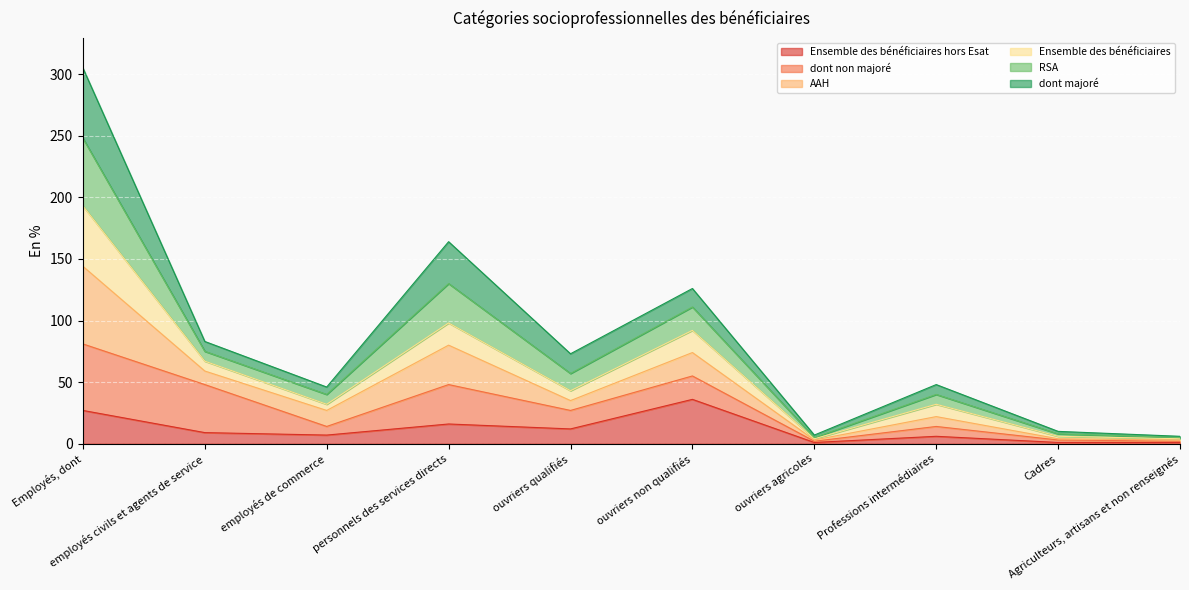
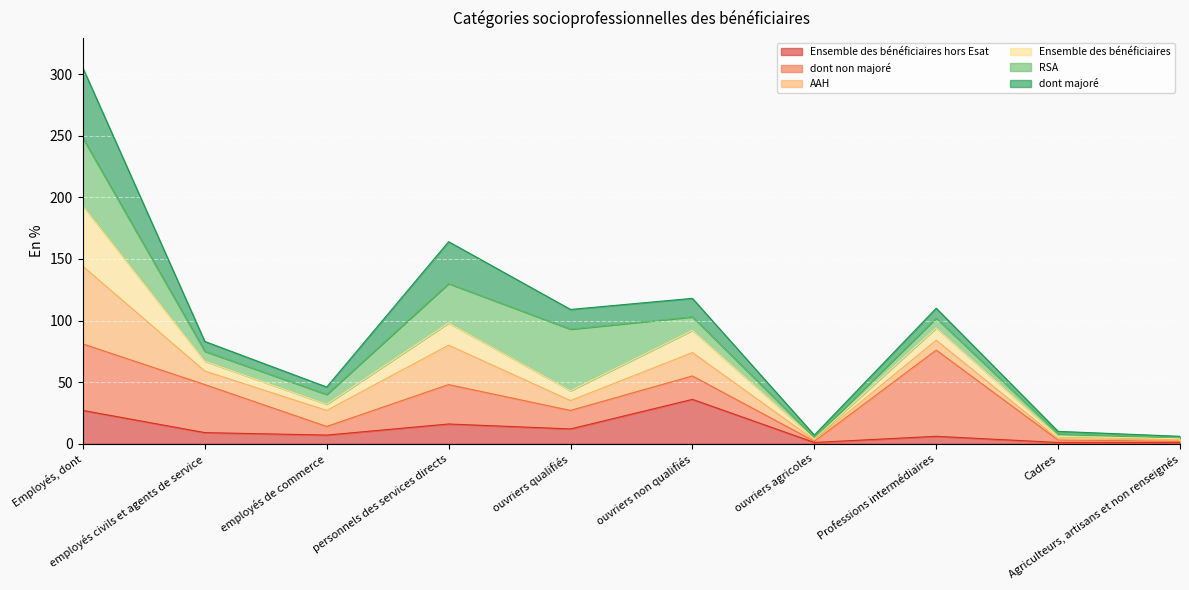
RSA, ouvriers qualifiés: 14 -> 50
RSA, ouvriers non qualifiés: 19 -> 11
dont non majoré, Professions intermédiaires: 8 -> 70
